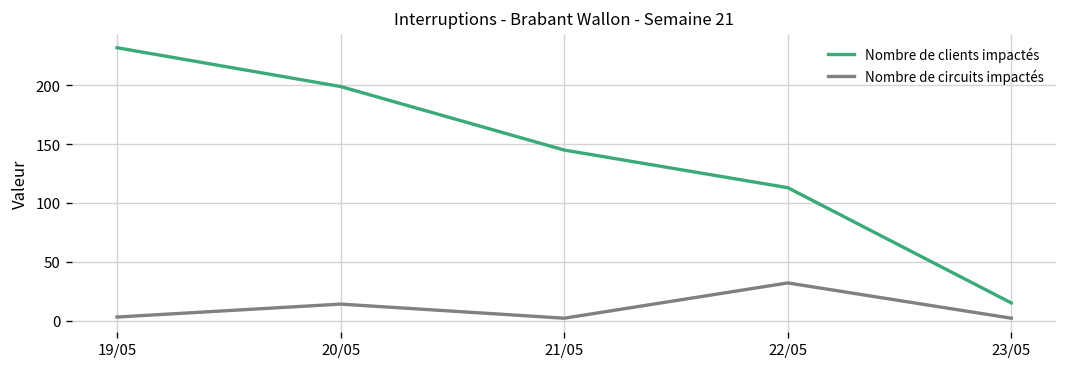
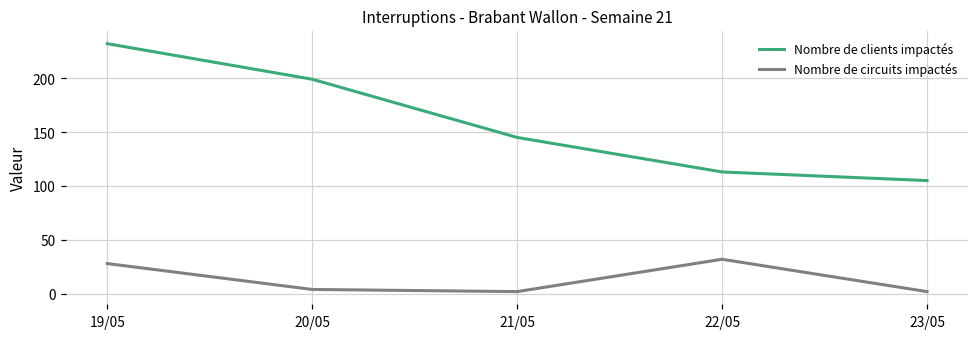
Nombre de circuits impactés, 19/05: 0 -> 30
Nombre de circuits impactés, 20/05: 10 -> 0
Nombre de clients impactés, 23/05: 20 -> 110
